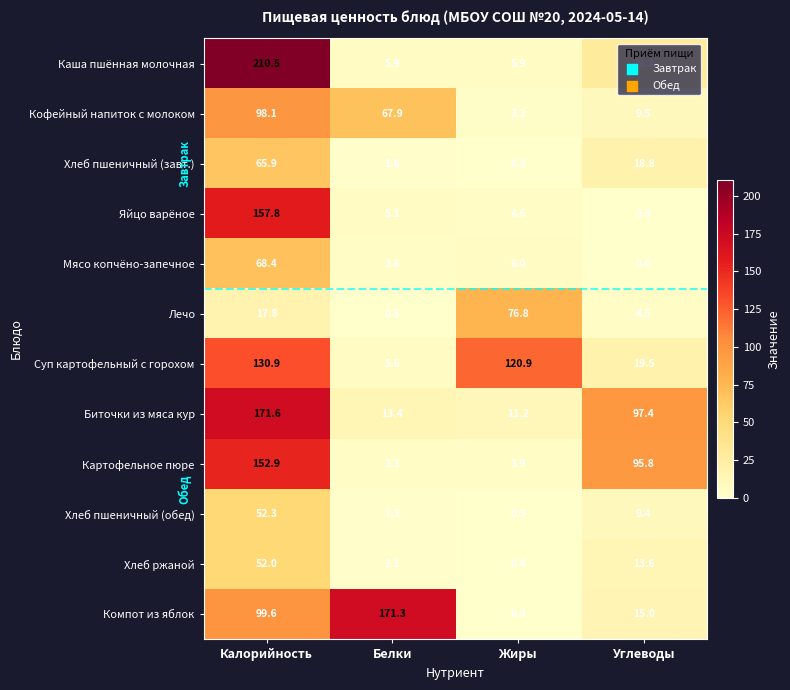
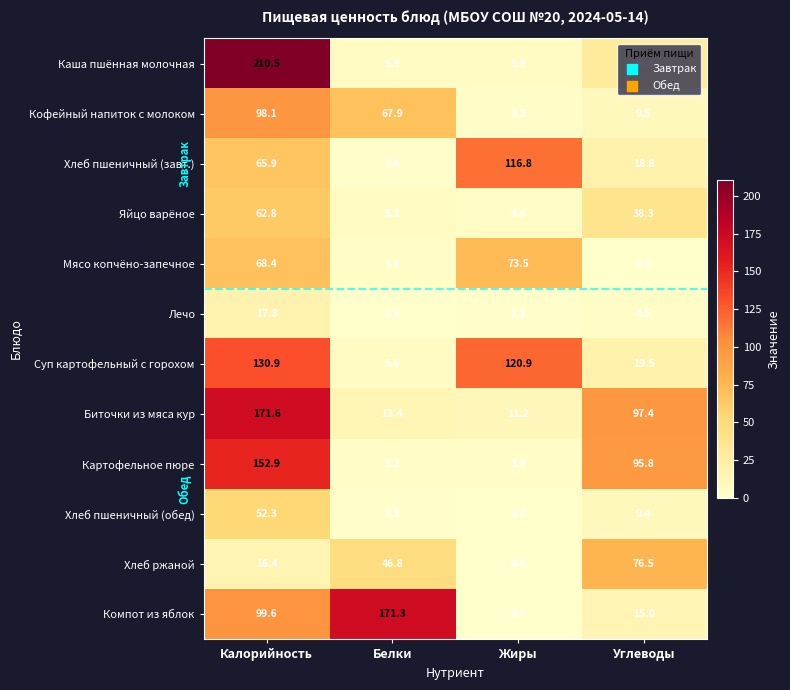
Хлеб пшеничный (завт.), Жиры: 0.3 -> 116.8
Яйцо варёное, Калорийность: 157.8 -> 62.8
Яйцо варёное, Углеводы: 0.3 -> 38.3
Мясо копчёно-запечное, Жиры: 6.0 -> 73.5
Лечо, Жиры: 76.8 -> 1.3
Хлеб ржаной, Калорийность: 52.0 -> 16.4
Хлеб ржаной, Белки: 2.1 -> 46.8
Хлеб ржаной, Углеводы: 13.6 -> 76.5
